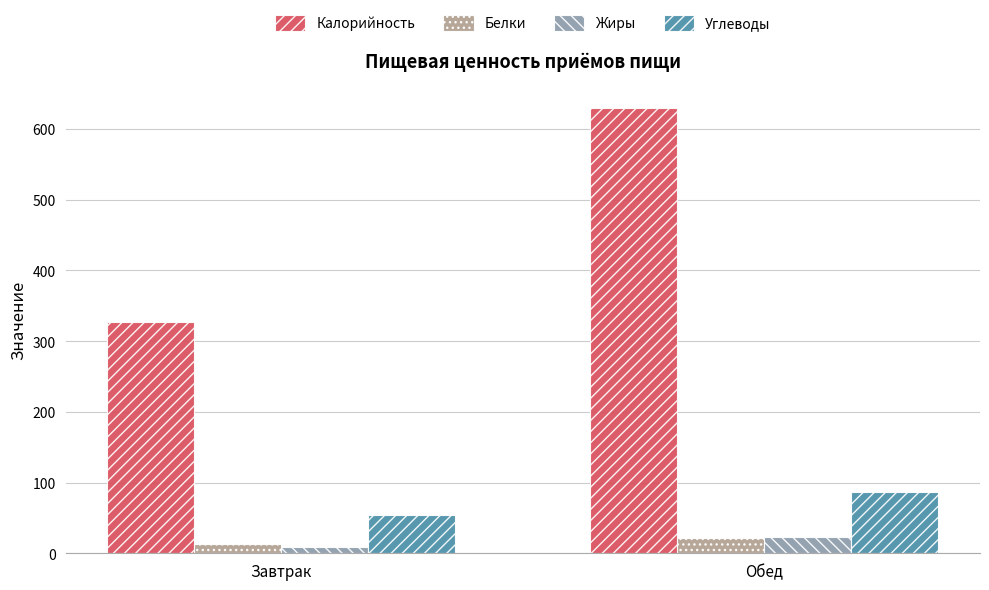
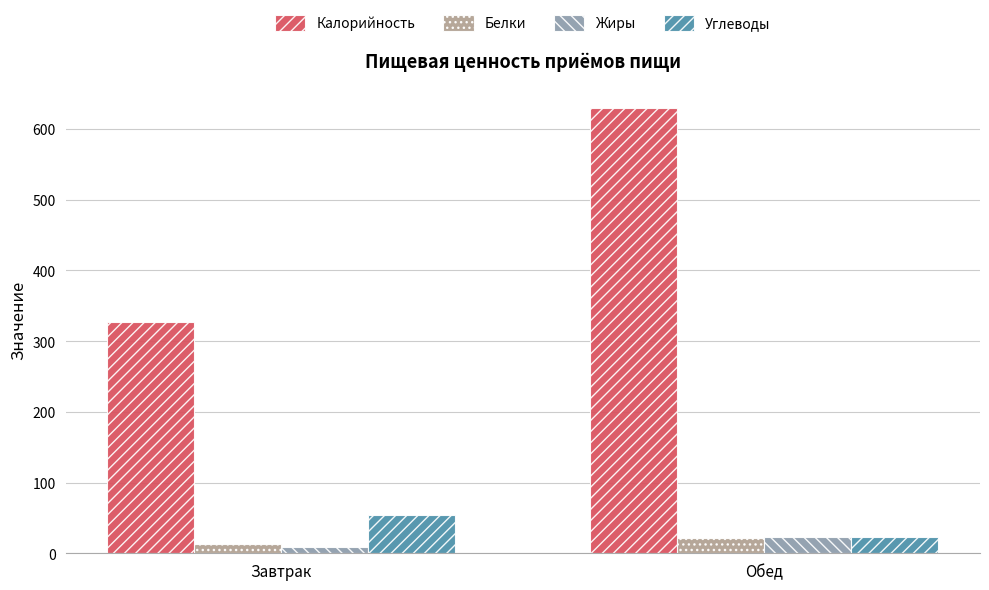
Углеводы, Обед: 90 -> 20
